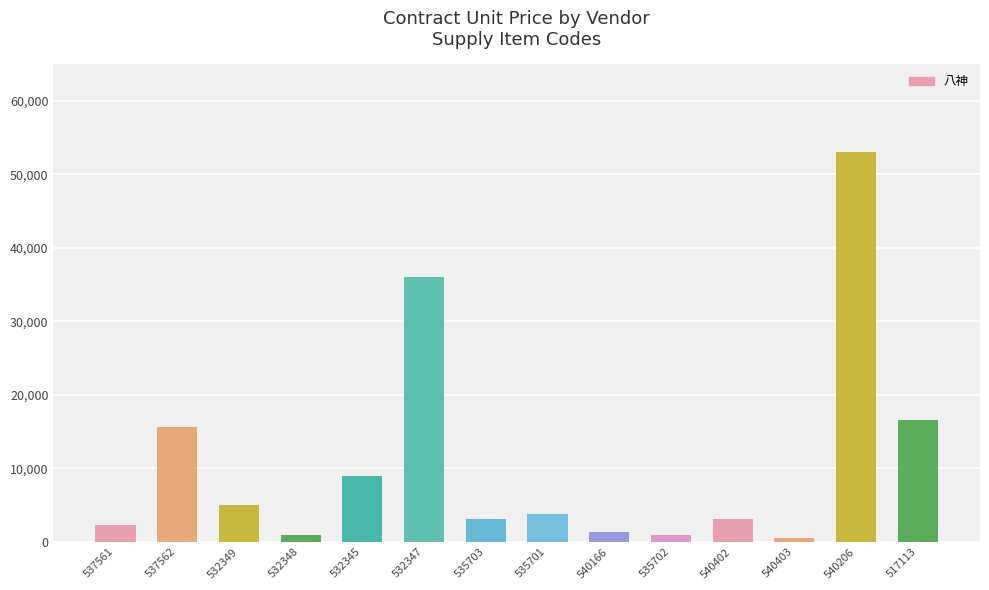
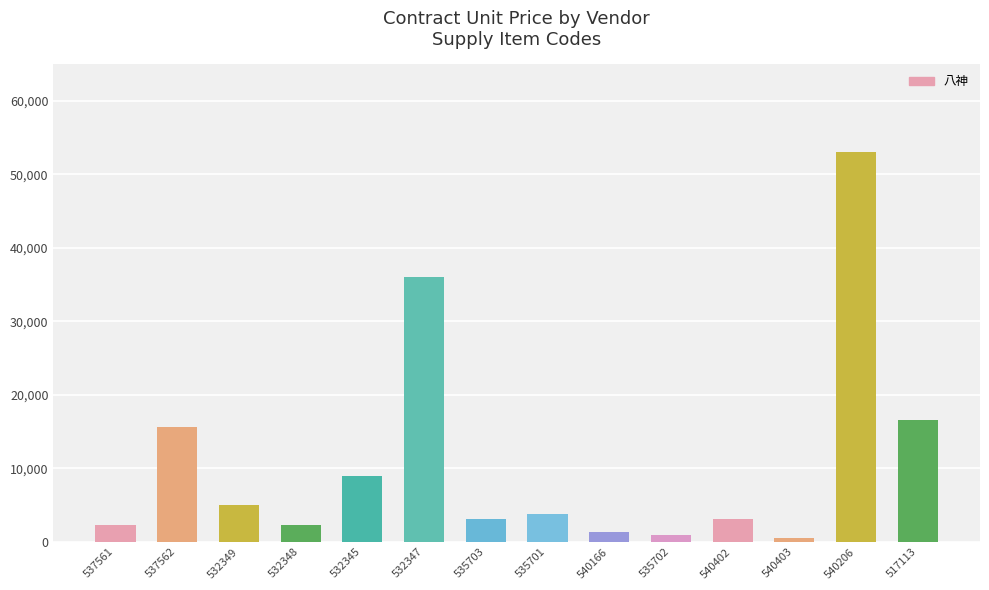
532348: 1,000 -> 2,000
